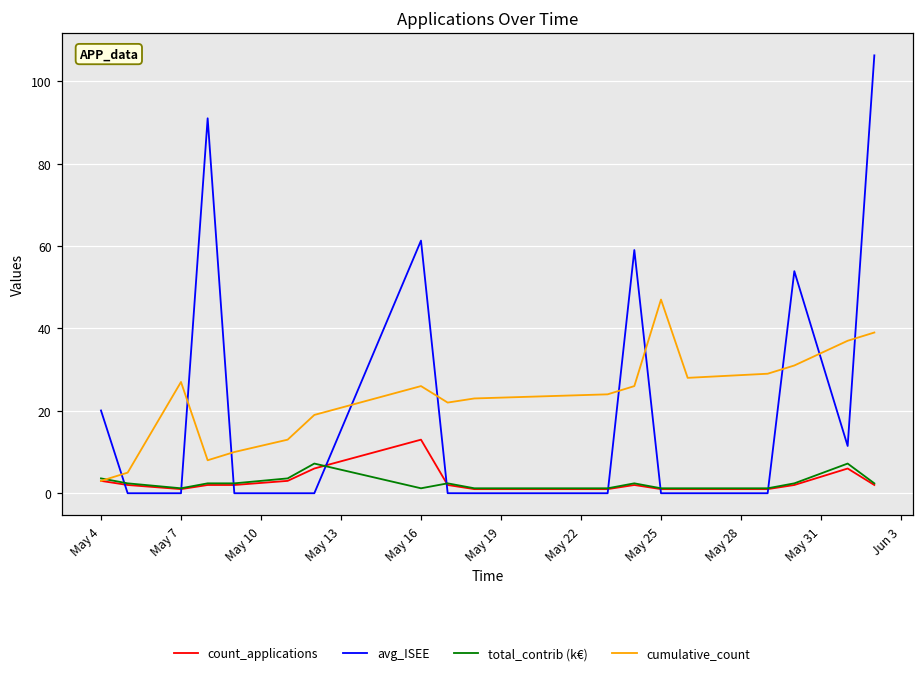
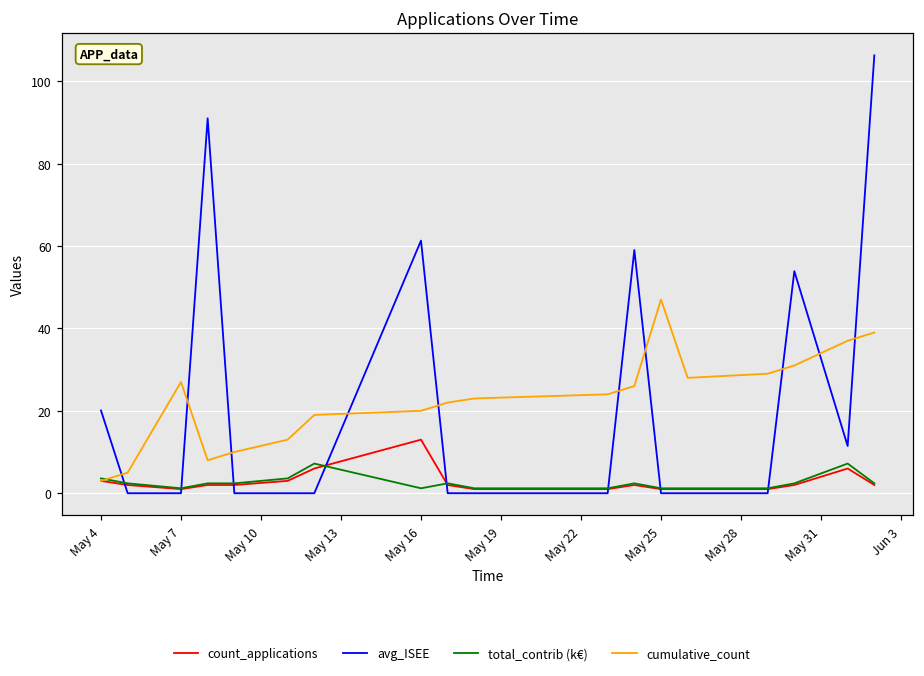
cumulative_count, May 16: 26 -> 20
